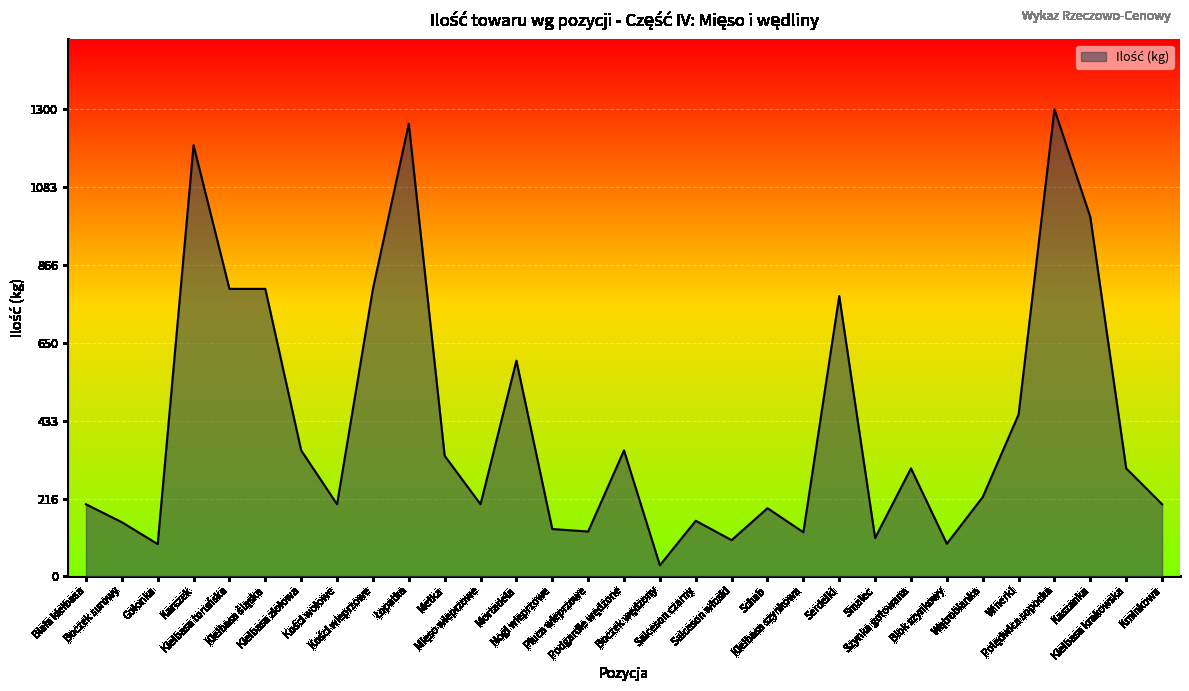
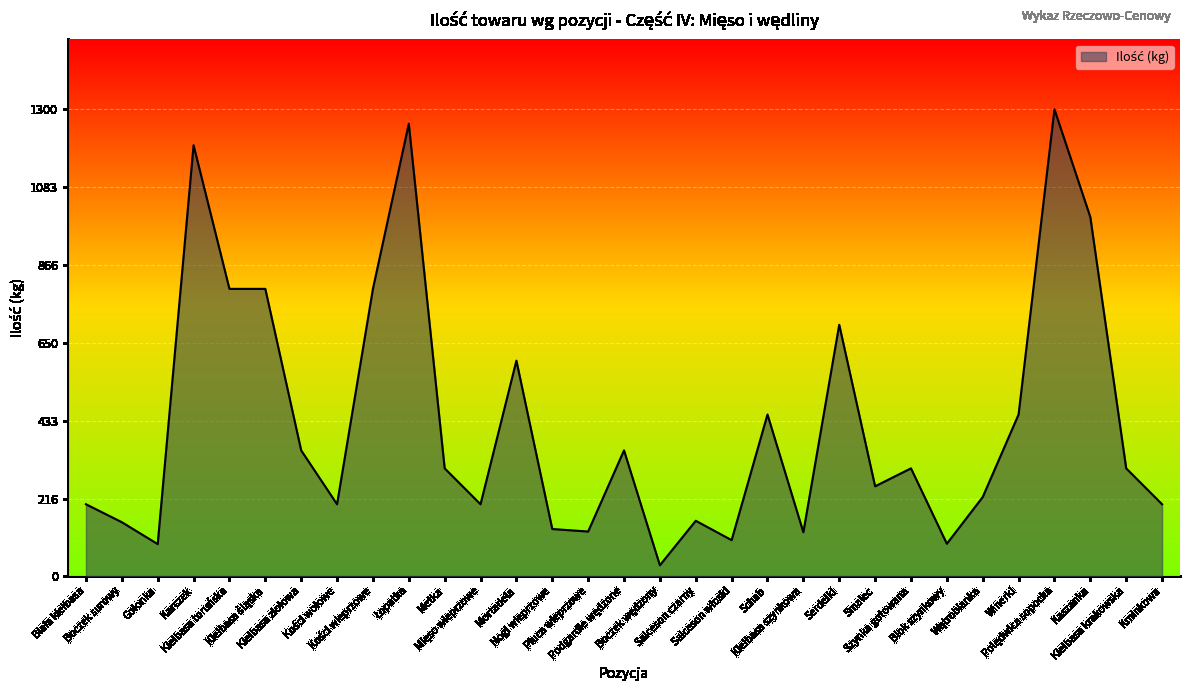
Metka: 340 -> 300
Schab: 190 -> 450
Serdelki: 780 -> 700
Smalec: 110 -> 250
